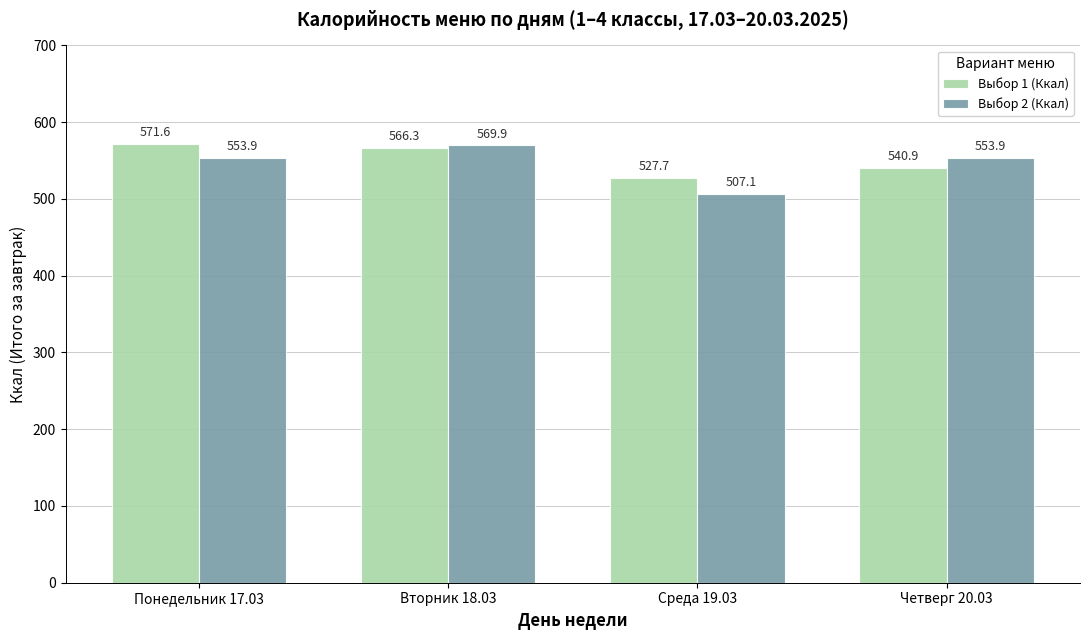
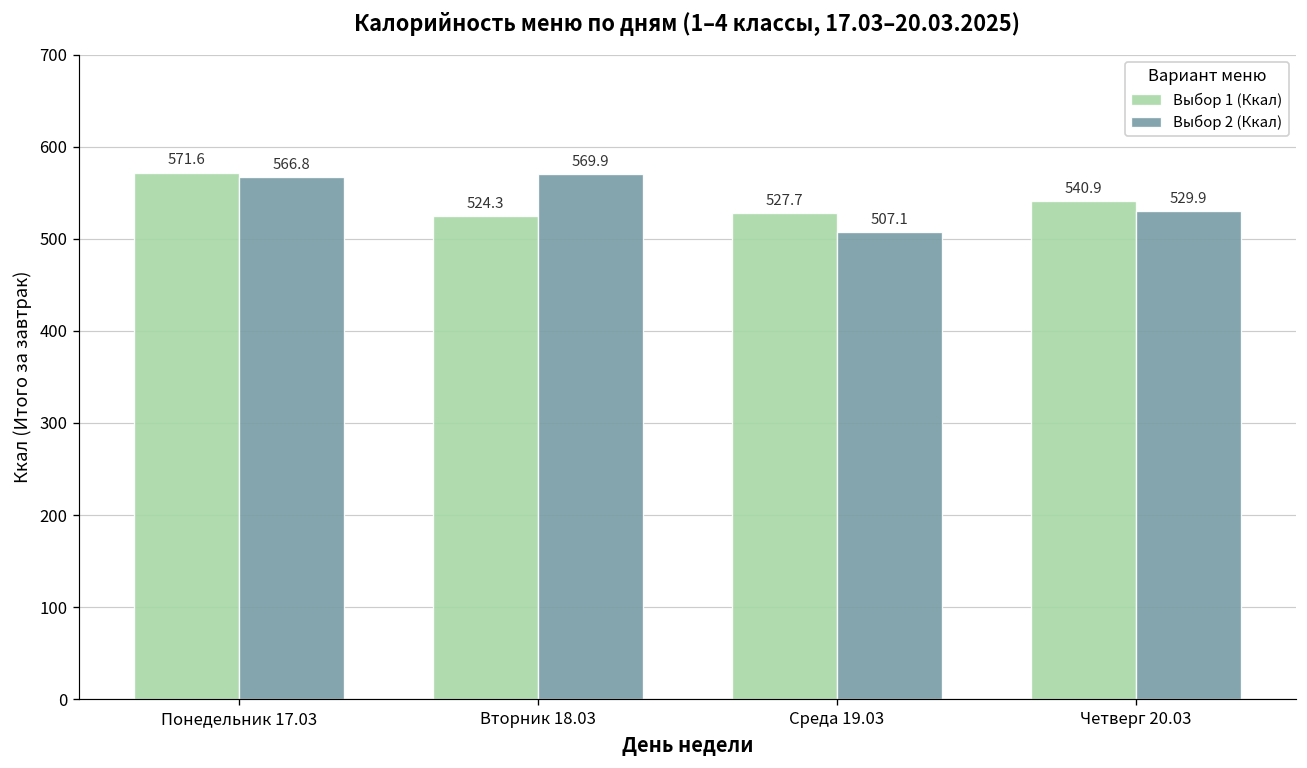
Выбор 2 (Ккал), Понедельник 17.03: 553.9 -> 566.8
Выбор 1 (Ккал), Вторник 18.03: 566.3 -> 524.3
Выбор 2 (Ккал), Четверг 20.03: 553.9 -> 529.9
